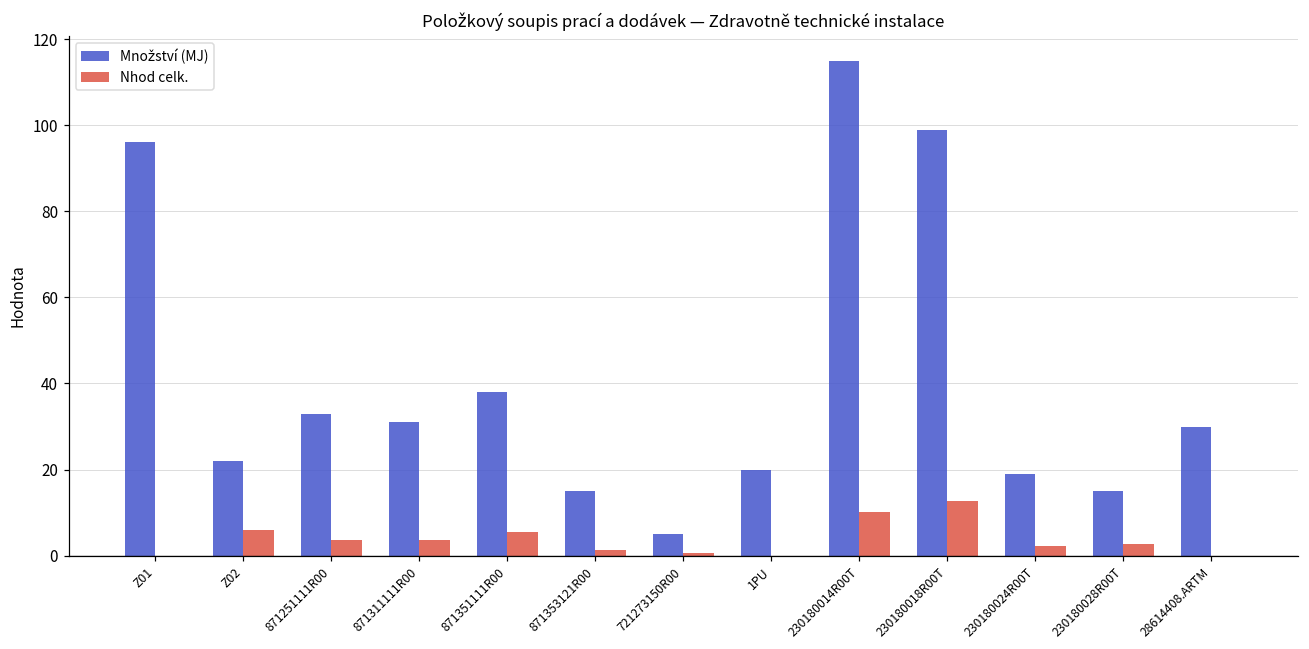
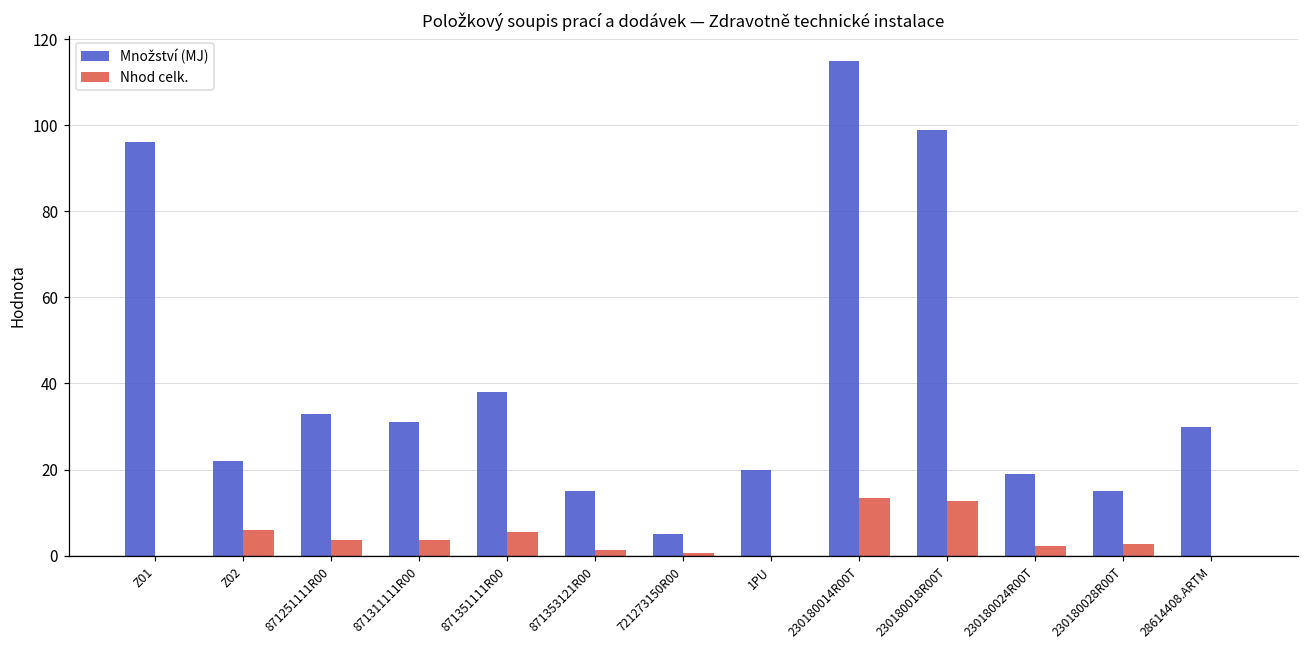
Nhod celk., 230180014R00T: 10 -> 13
